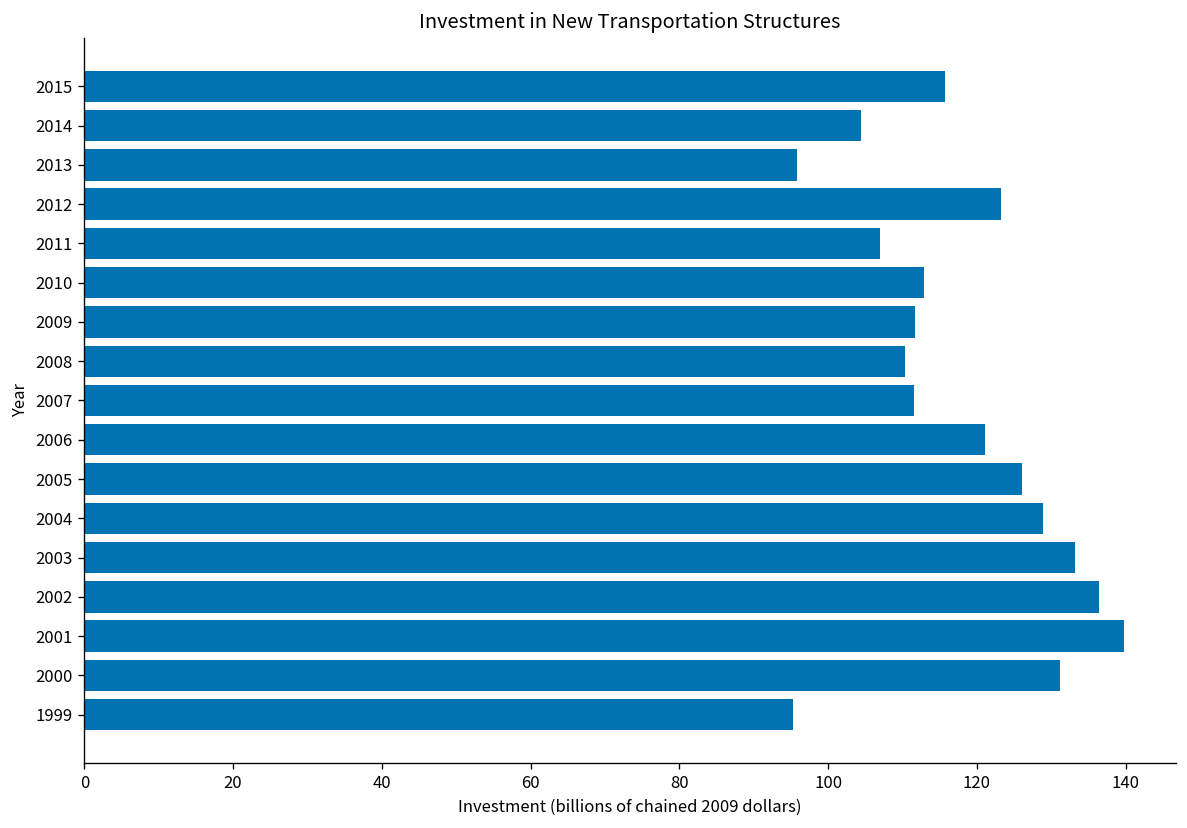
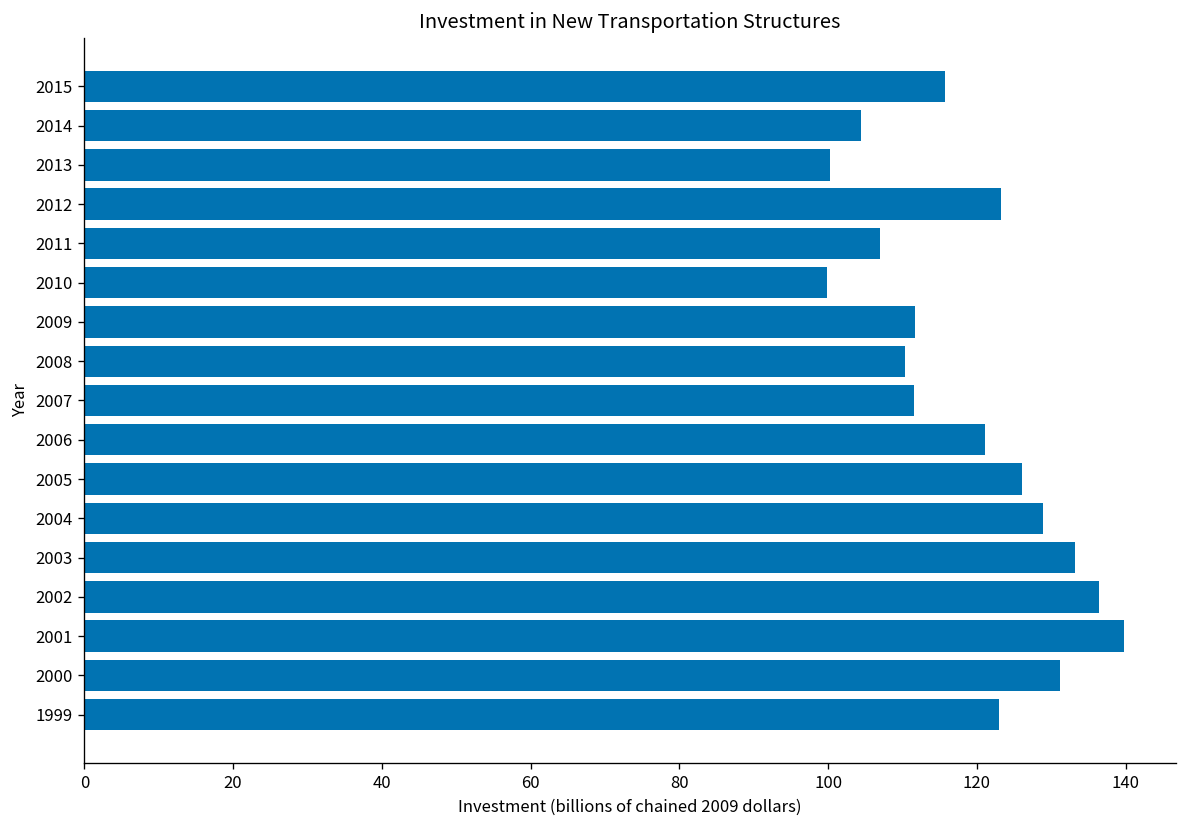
2013: 96 -> 100
2010: 113 -> 100
1999: 95 -> 123
